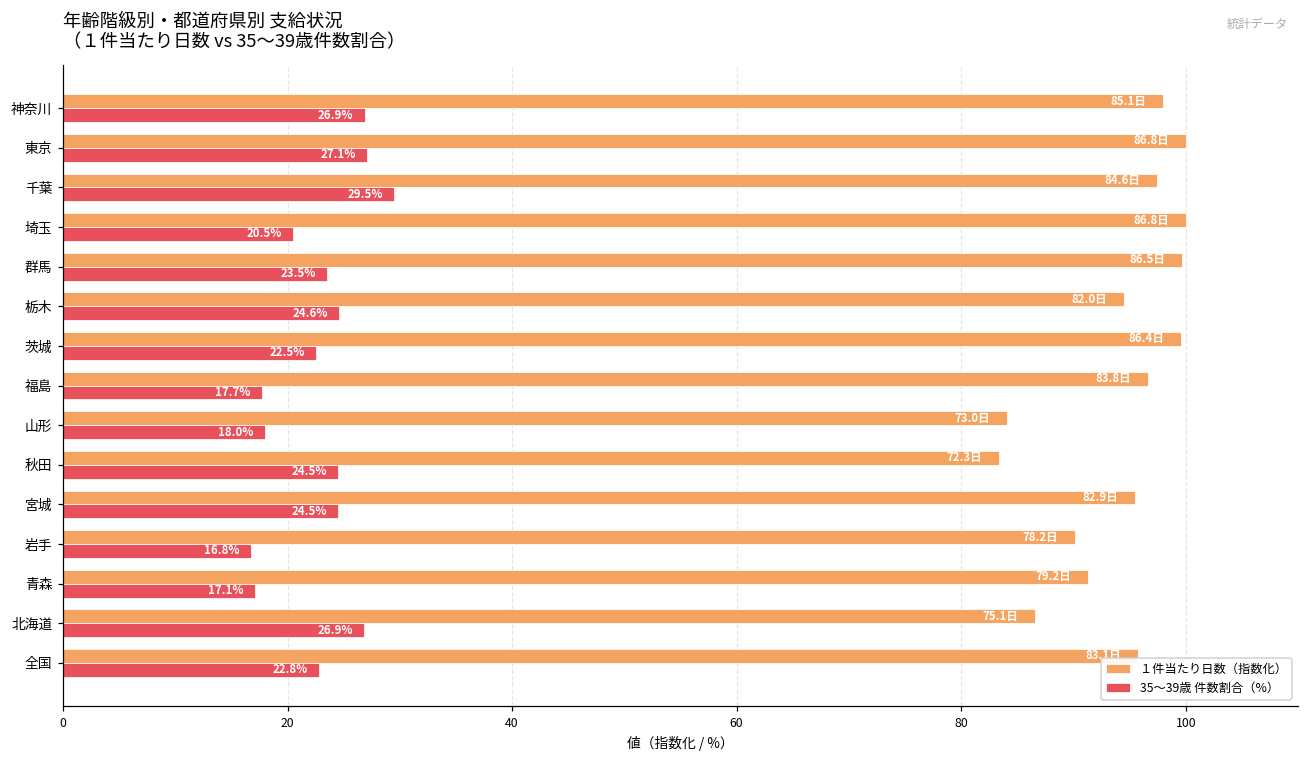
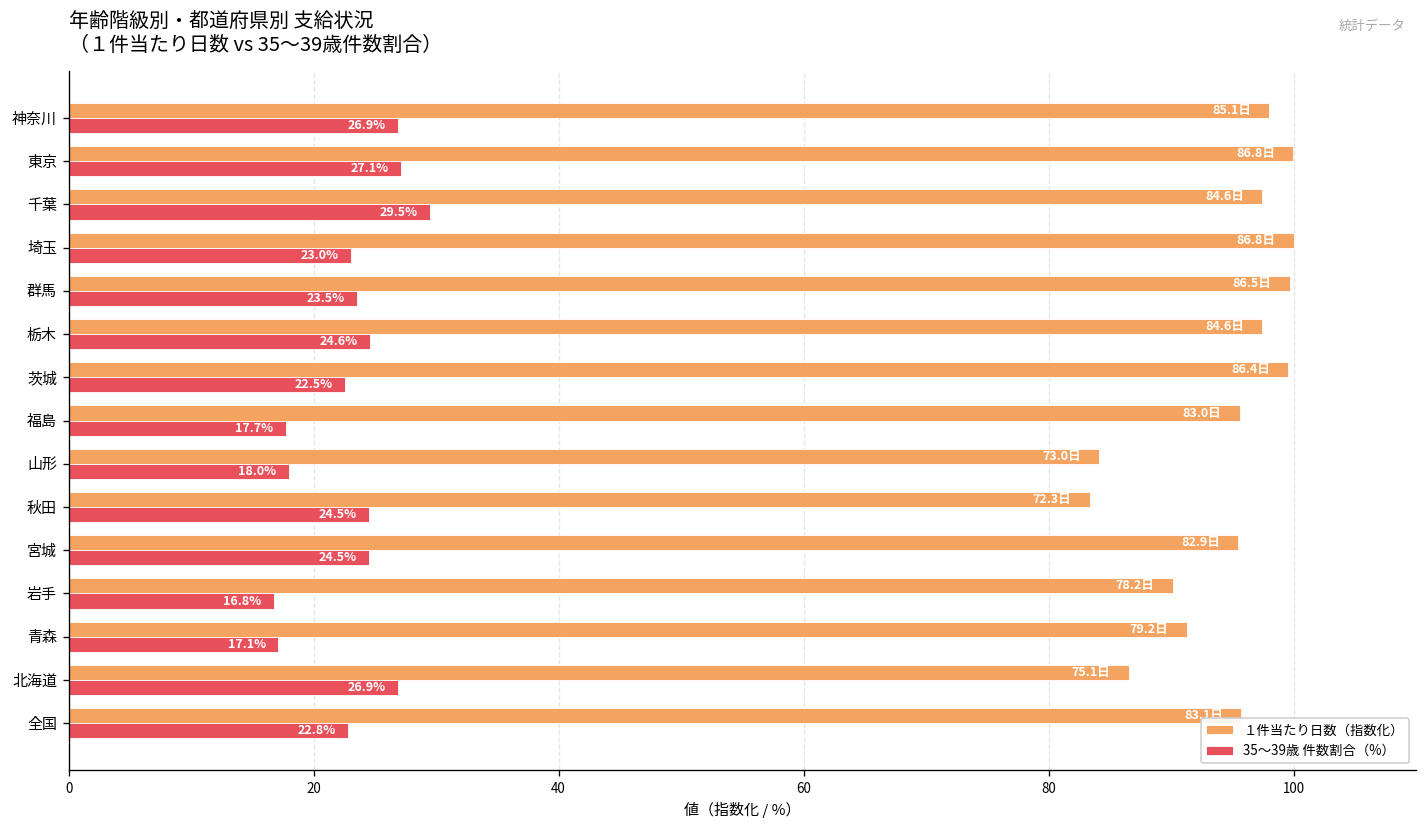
35～39歳 件数割合（%）, 埼玉: 20.5% -> 23.0%
１件当たり日数（指数化）, 栃木: 82.0日 -> 84.6日
１件当たり日数（指数化）, 福島: 83.8日 -> 83.0日
